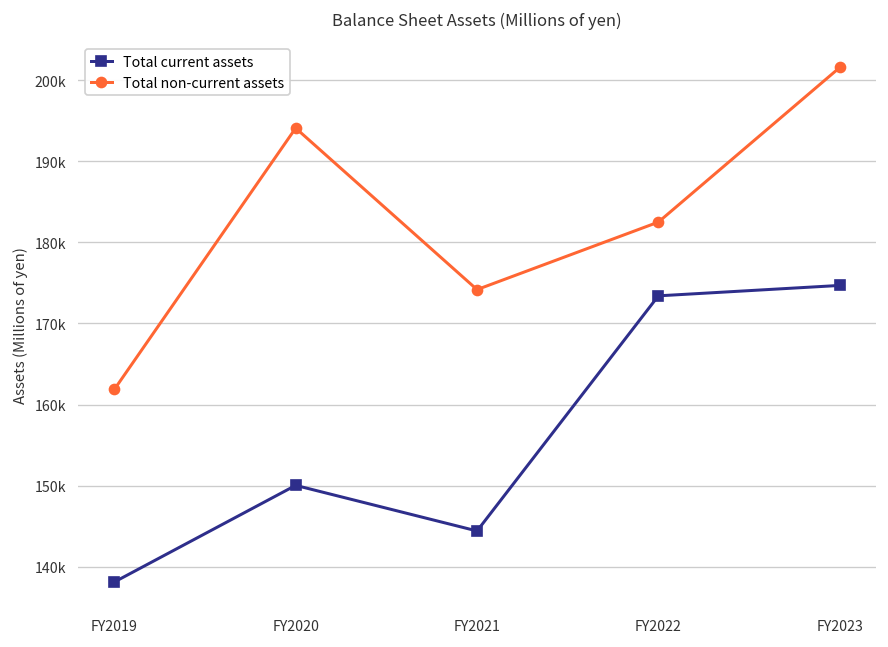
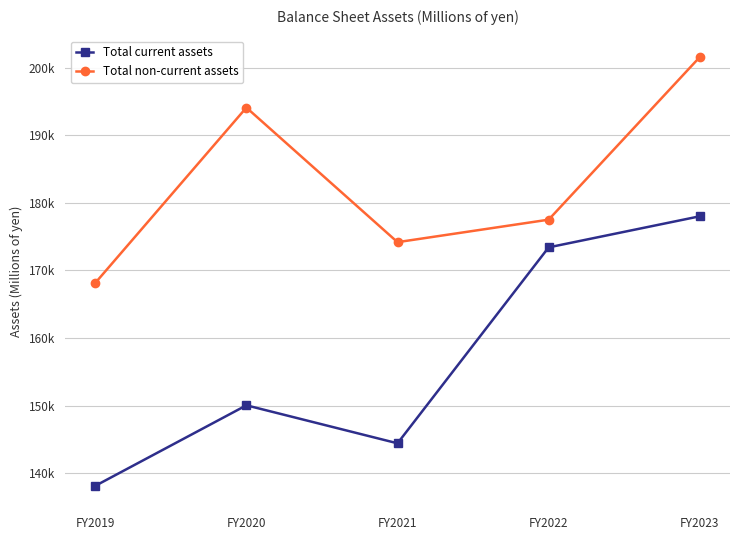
Total non-current assets, FY2019: 162000 -> 168000
Total non-current assets, FY2022: 183000 -> 178000
Total current assets, FY2023: 175000 -> 178000
